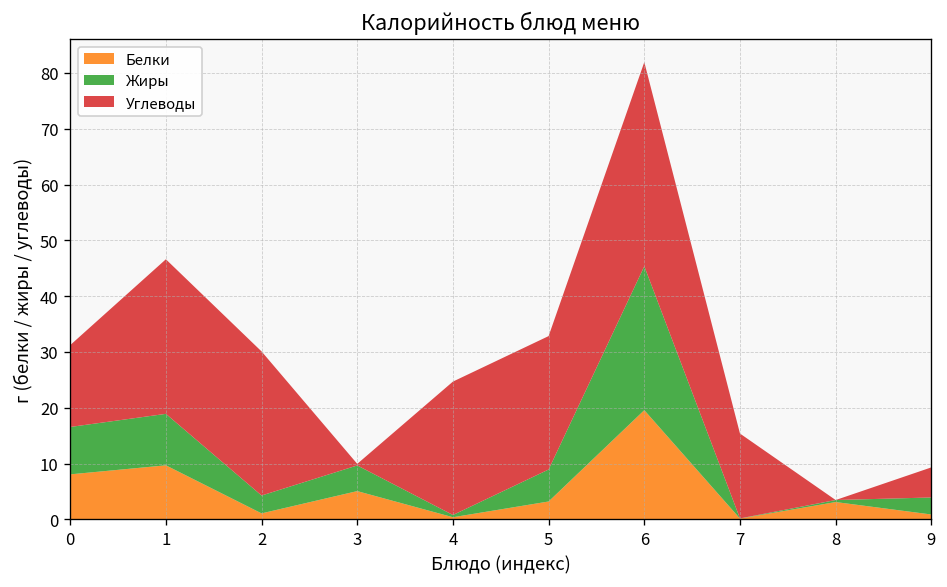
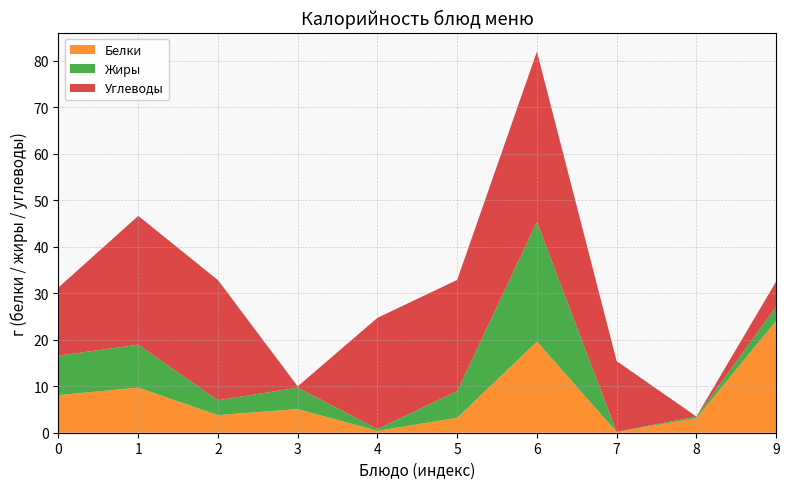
Белки, 2: 1 -> 4
Белки, 9: 1 -> 24
